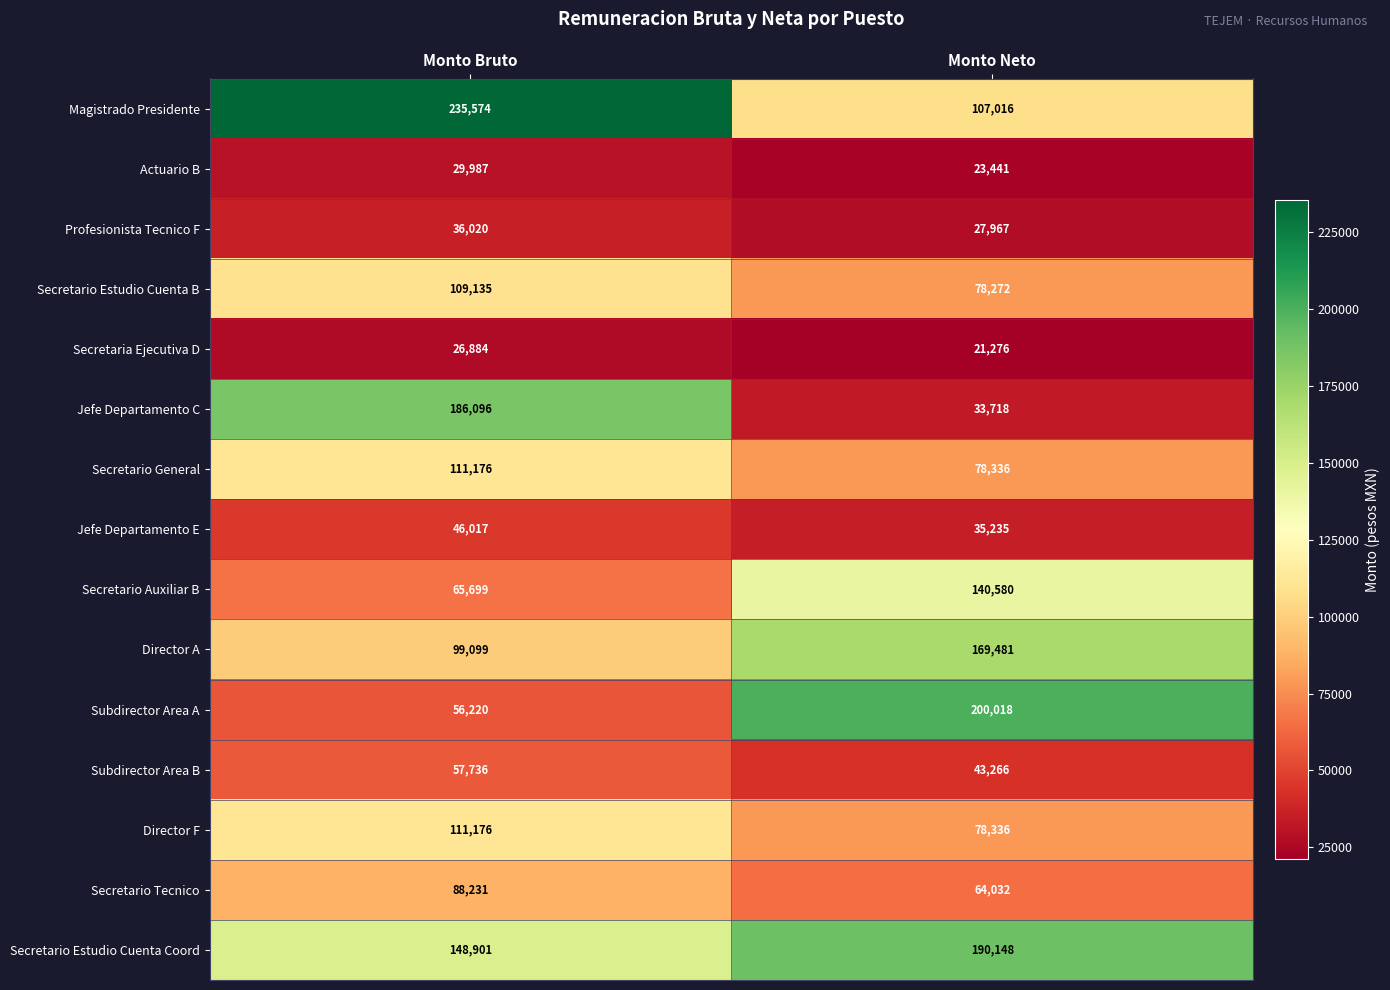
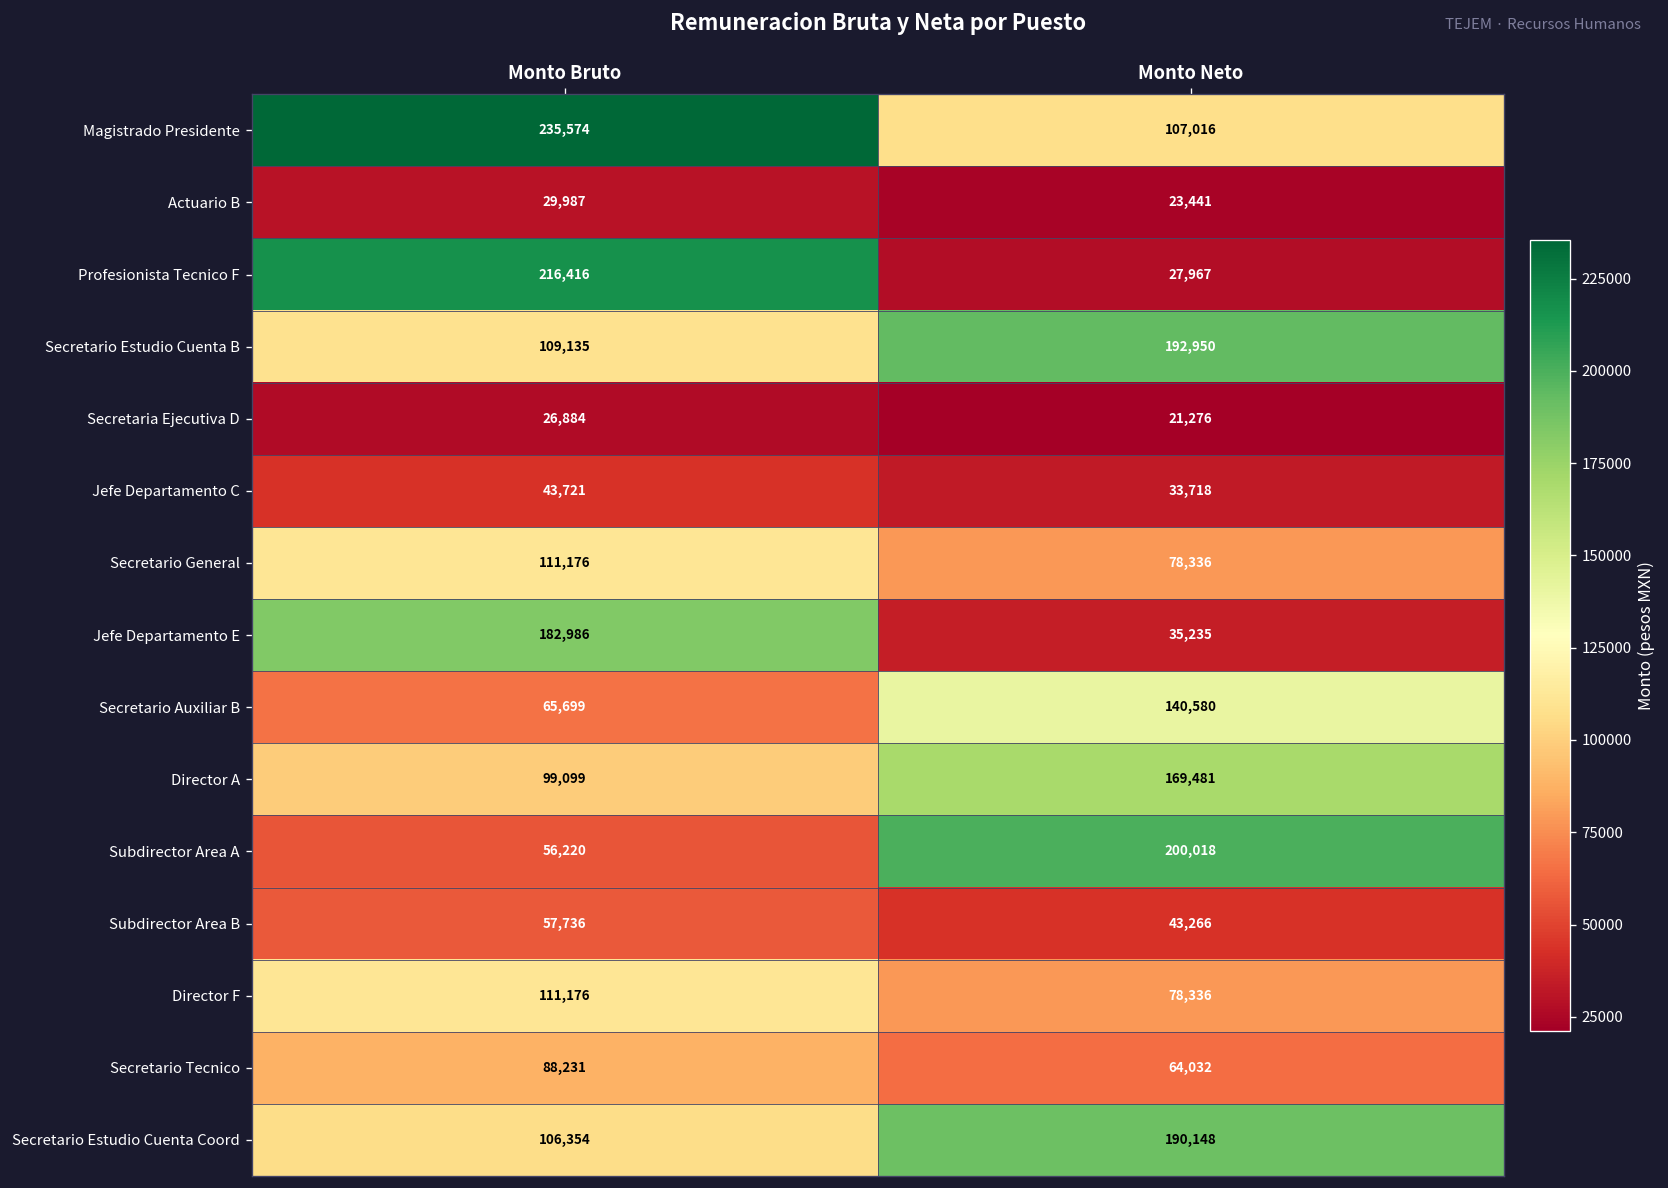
Profesionista Tecnico F, Monto Bruto: 36,020 -> 216,416
Secretario Estudio Cuenta B, Monto Neto: 78,272 -> 192,950
Jefe Departamento C, Monto Bruto: 186,096 -> 43,721
Jefe Departamento E, Monto Bruto: 46,017 -> 182,986
Secretario Estudio Cuenta Coord, Monto Bruto: 148,901 -> 106,354
